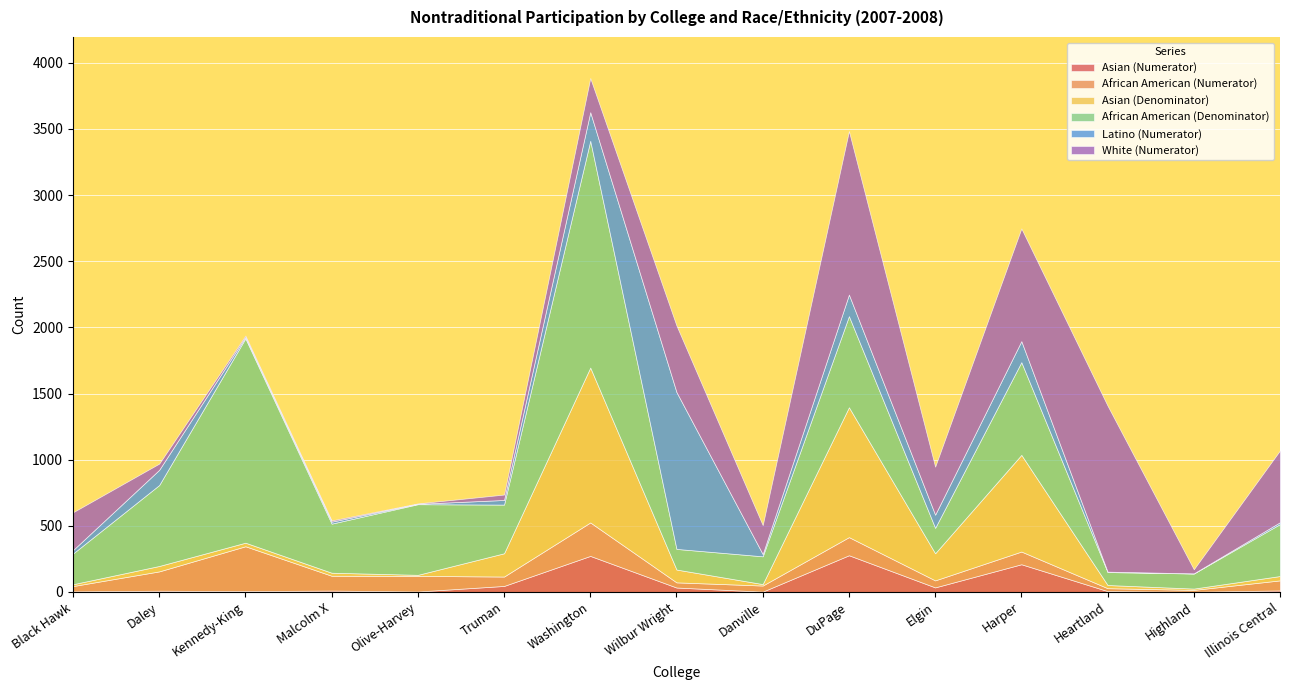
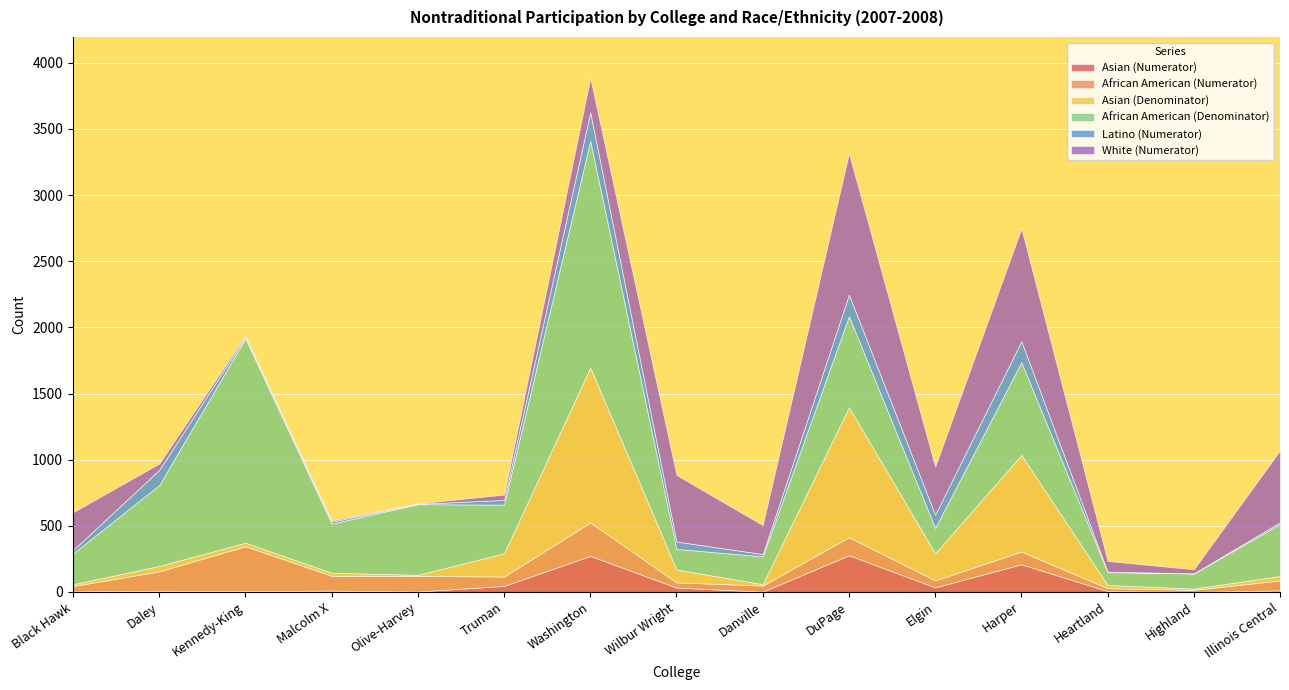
Latino (Numerator), Wilbur Wright: 1190 -> 60
White (Numerator), DuPage: 1240 -> 1070
White (Numerator), Heartland: 1260 -> 80
